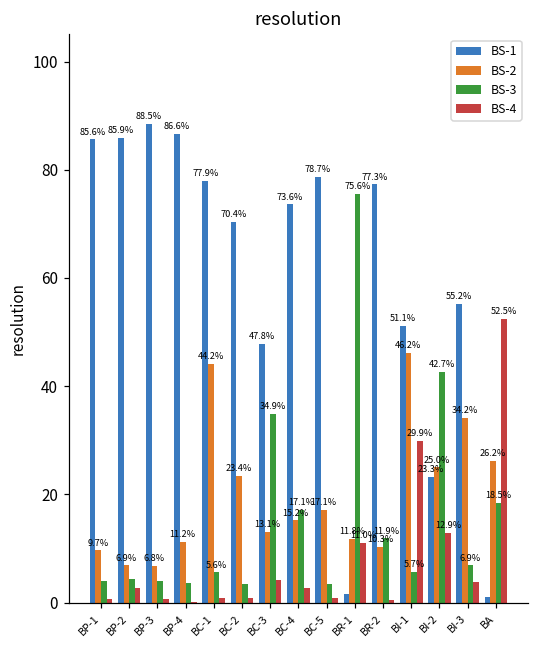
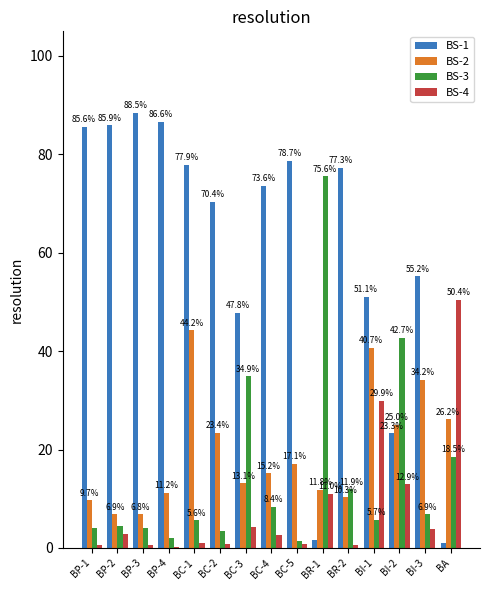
BS-3, BP-4: 4 -> 2
BS-3, BC-4: 17.1% -> 8.4%
BS-3, BC-5: 3 -> 1
BS-2, BI-1: 46.2% -> 40.7%
BS-4, BA: 52.5% -> 50.4%
